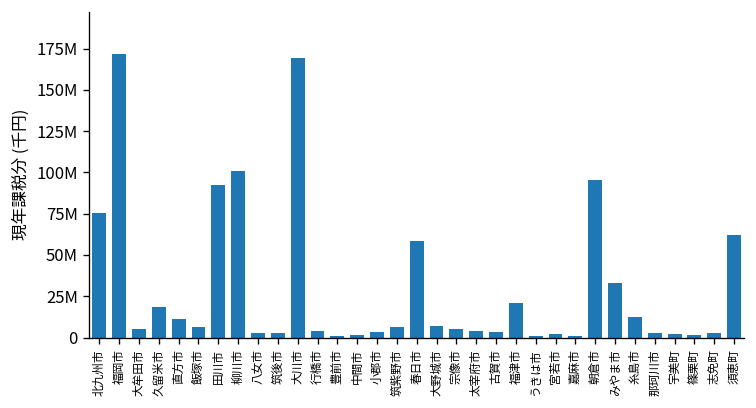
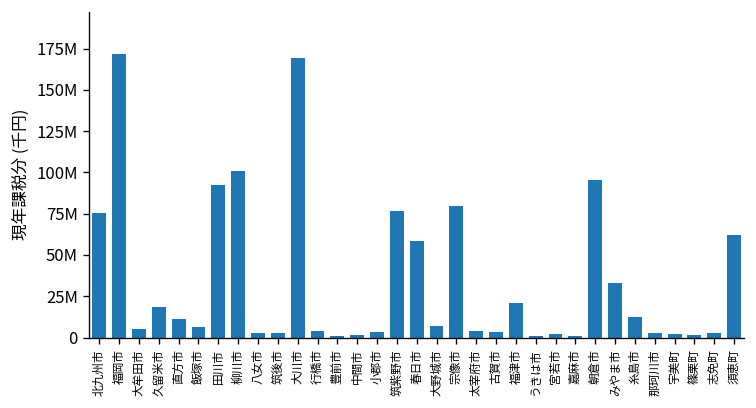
筑紫野市: 6000000 -> 77000000
宗像市: 5000000 -> 80000000
